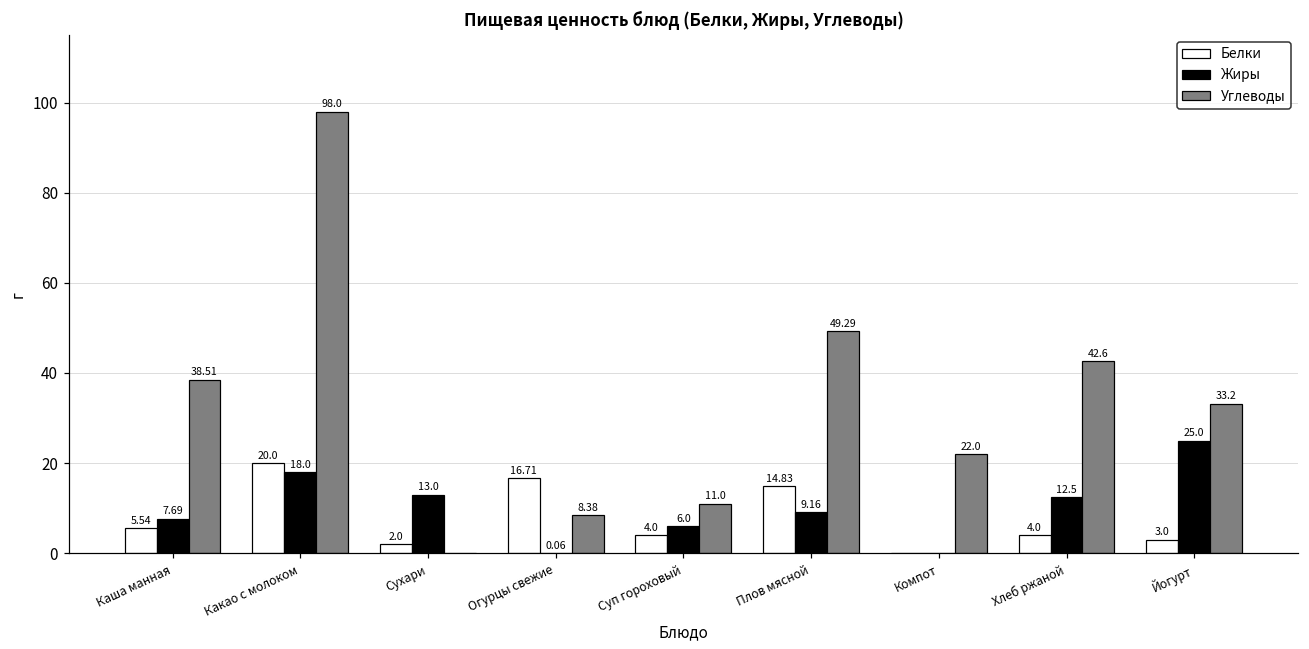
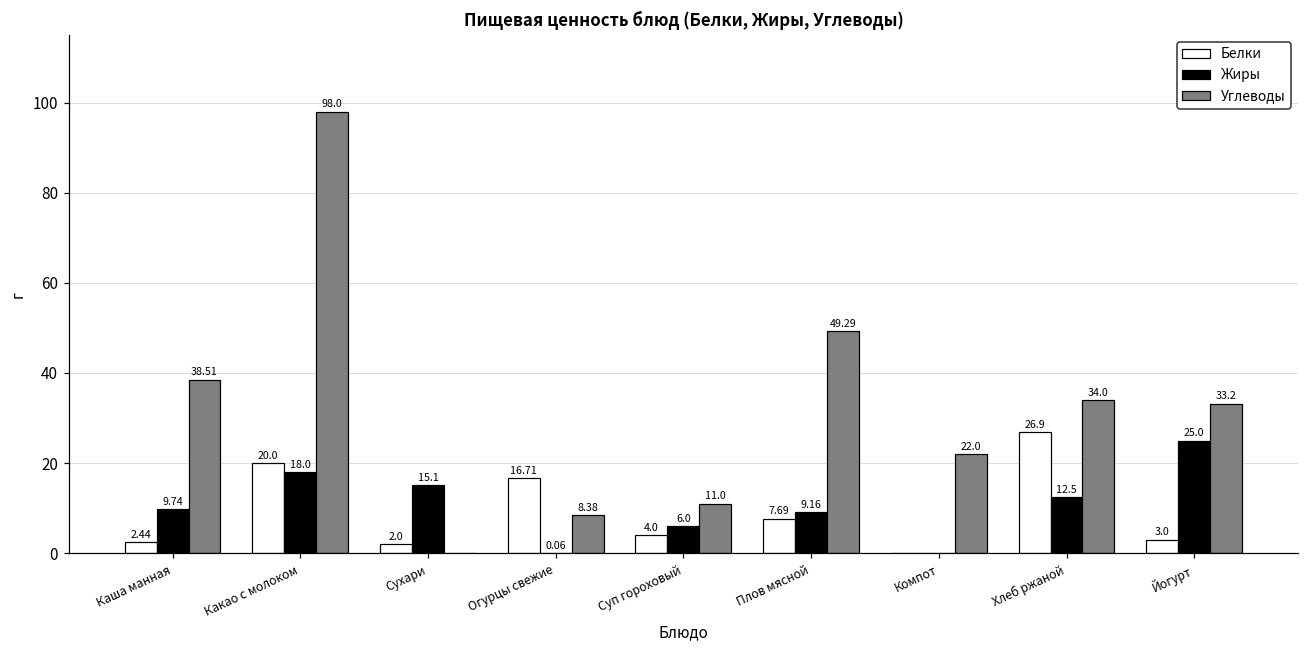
Белки, Каша манная: 5.54 -> 2.44
Жиры, Каша манная: 7.69 -> 9.74
Жиры, Сухари: 13.0 -> 15.1
Белки, Плов мясной: 14.83 -> 7.69
Белки, Хлеб ржаной: 4.0 -> 26.9
Углеводы, Хлеб ржаной: 42.6 -> 34.0
